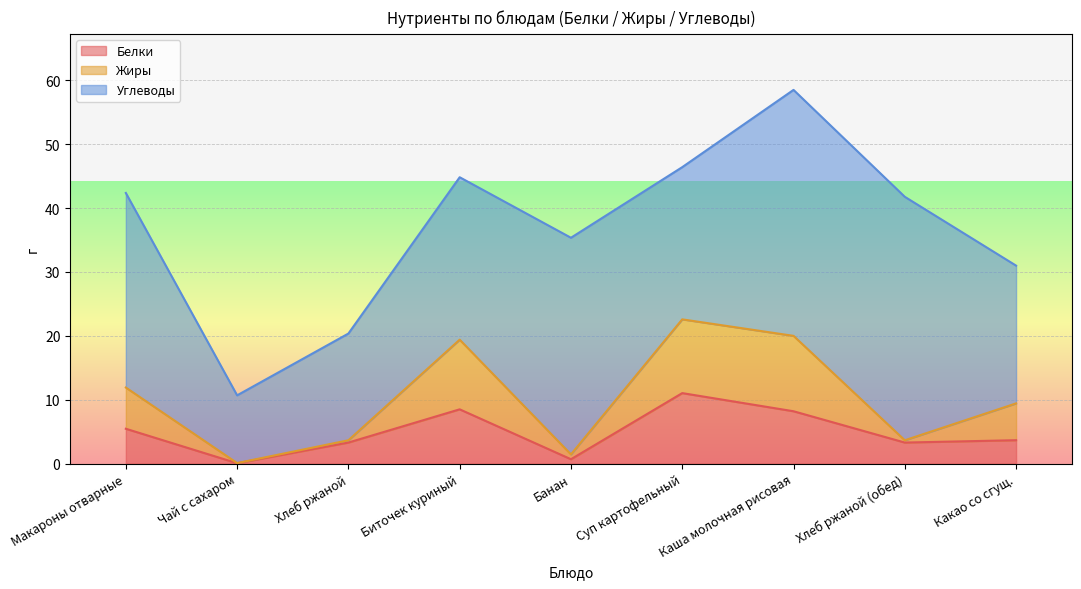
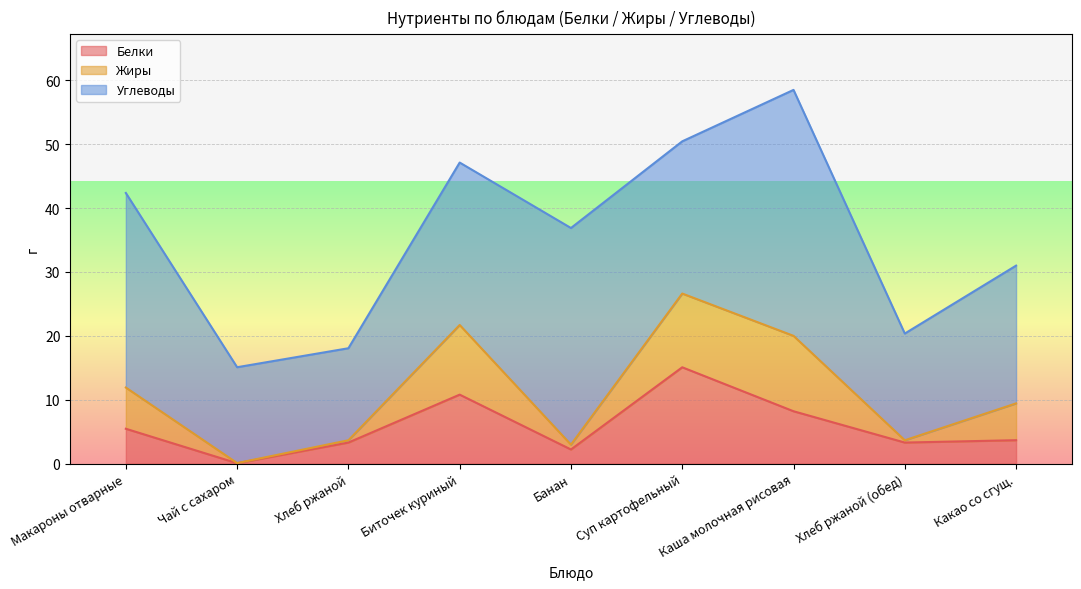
Углеводы, Чай с сахаром: 11 -> 15
Углеводы, Хлеб ржаной: 17 -> 14
Белки, Биточек куриный: 9 -> 11
Белки, Банан: 1 -> 2
Белки, Суп картофельный: 11 -> 15
Углеводы, Хлеб ржаной (обед): 38 -> 17
